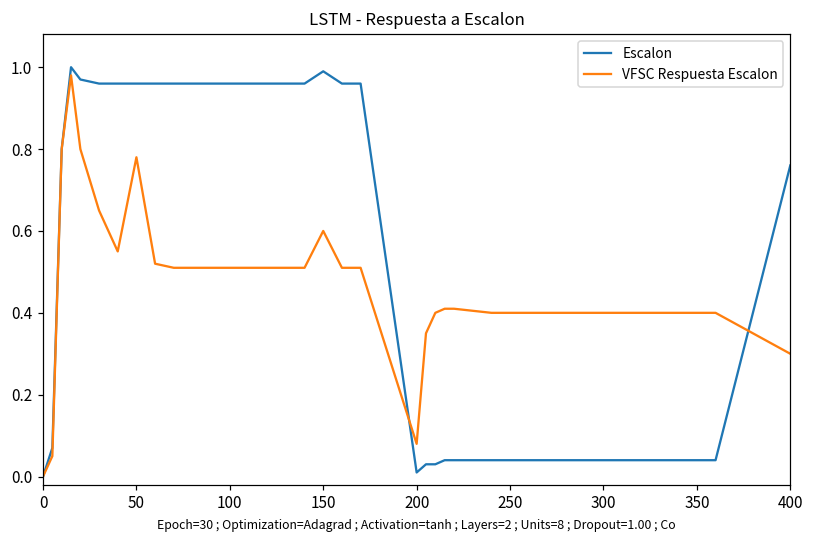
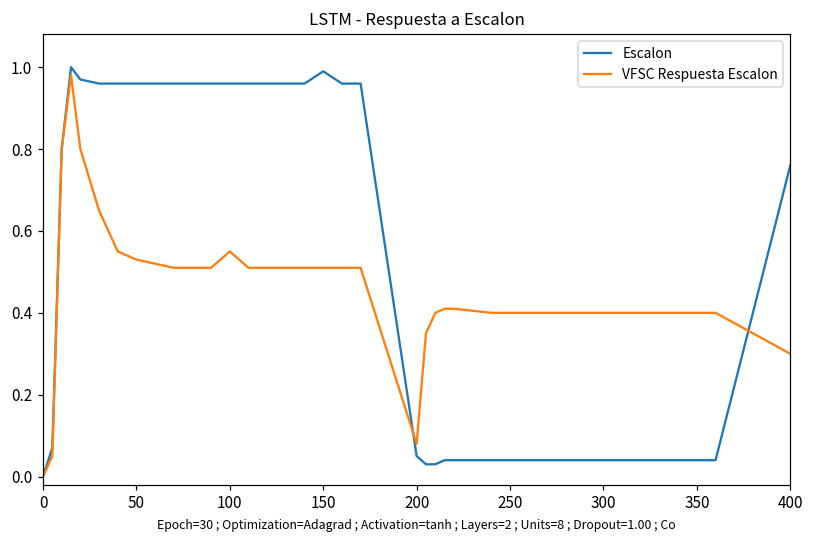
VFSC Respuesta Escalon, 50: 0.78 -> 0.53
VFSC Respuesta Escalon, 100: 0.51 -> 0.55
VFSC Respuesta Escalon, 150: 0.60 -> 0.51
Escalon, 200: 0.01 -> 0.05
